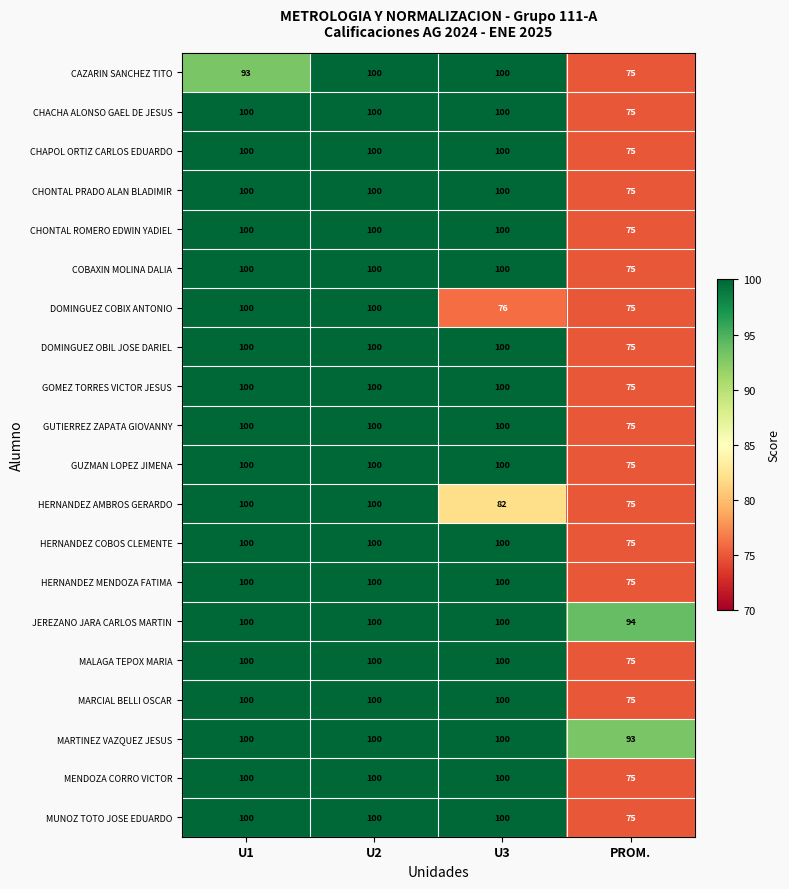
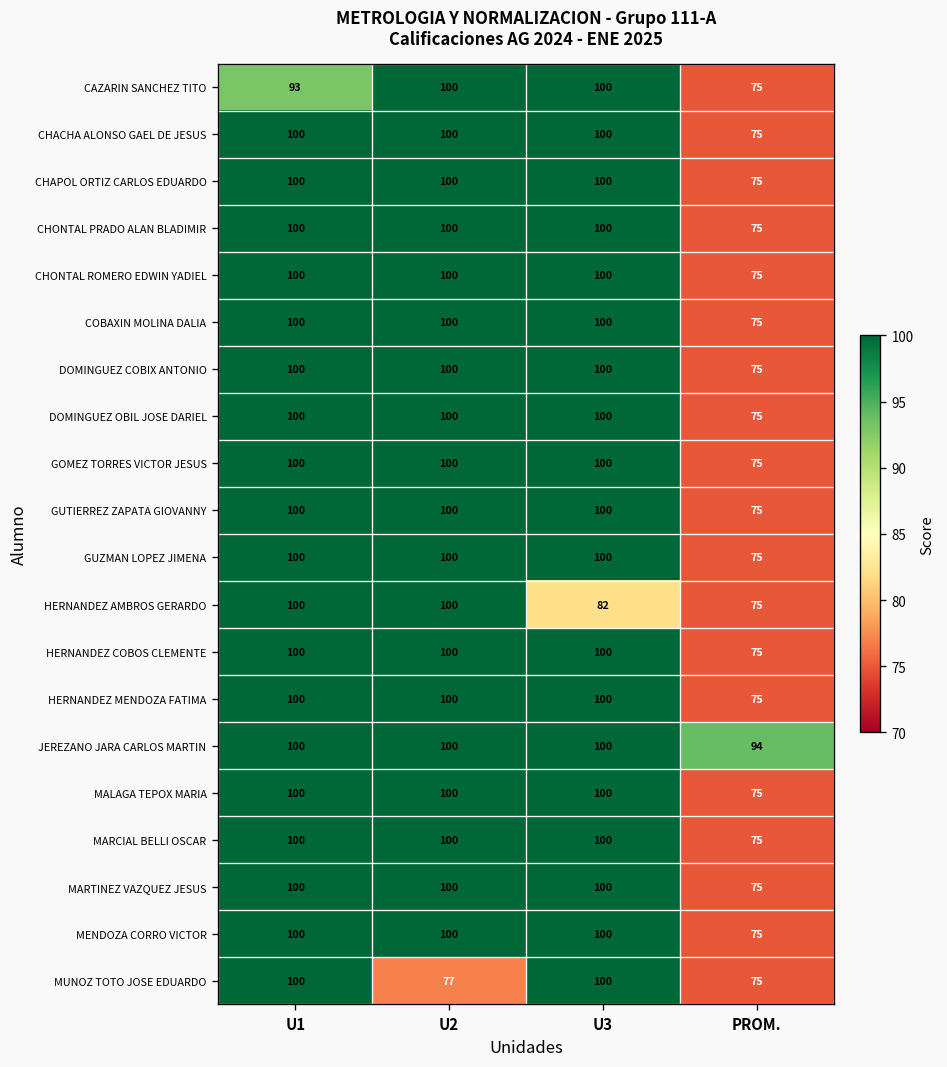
DOMINGUEZ COBIX ANTONIO, U3: 76 -> 100
MARTINEZ VAZQUEZ JESUS, PROM.: 93 -> 75
MUNOZ TOTO JOSE EDUARDO, U2: 100 -> 77
